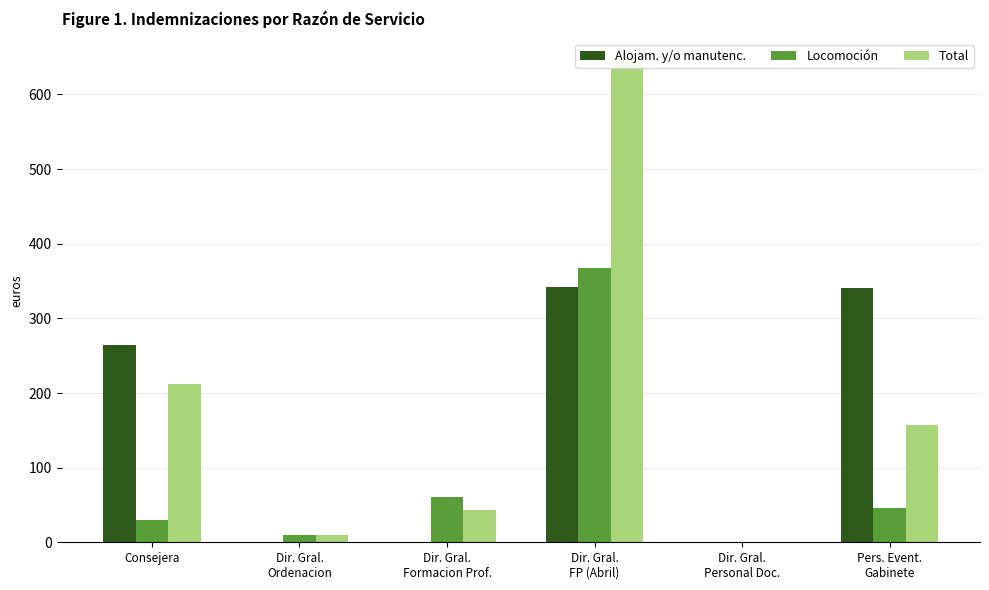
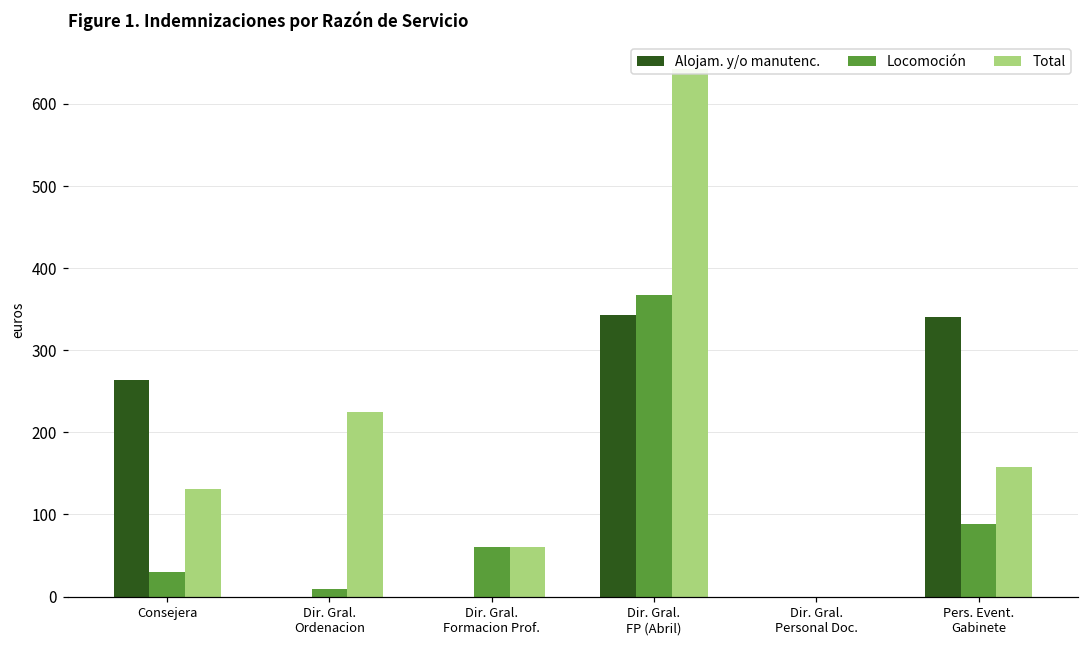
Total, Consejera: 210 -> 130
Total, Dir. Gral. Ordenacion: 10 -> 220
Total, Dir. Gral. Formacion Prof.: 40 -> 60
Locomoción, Pers. Event. Gabinete: 50 -> 90
